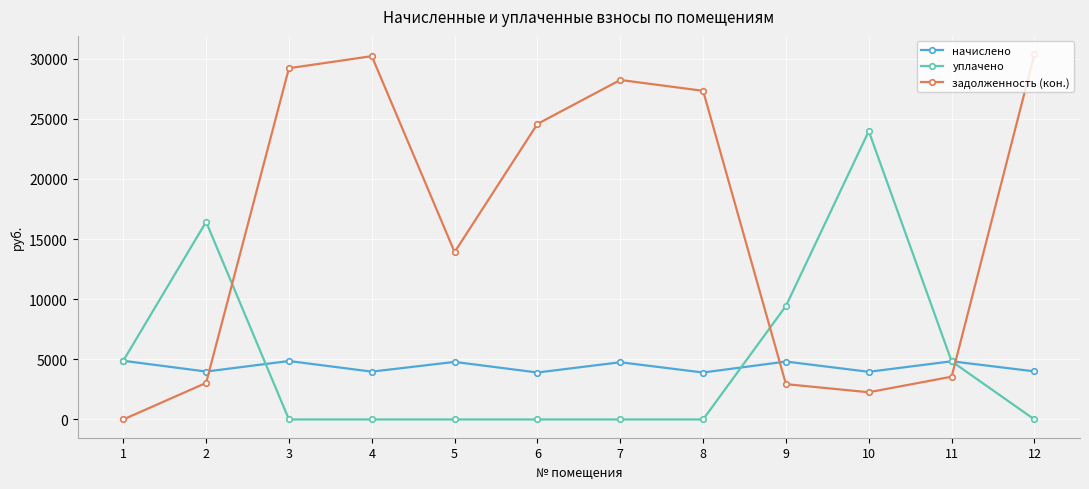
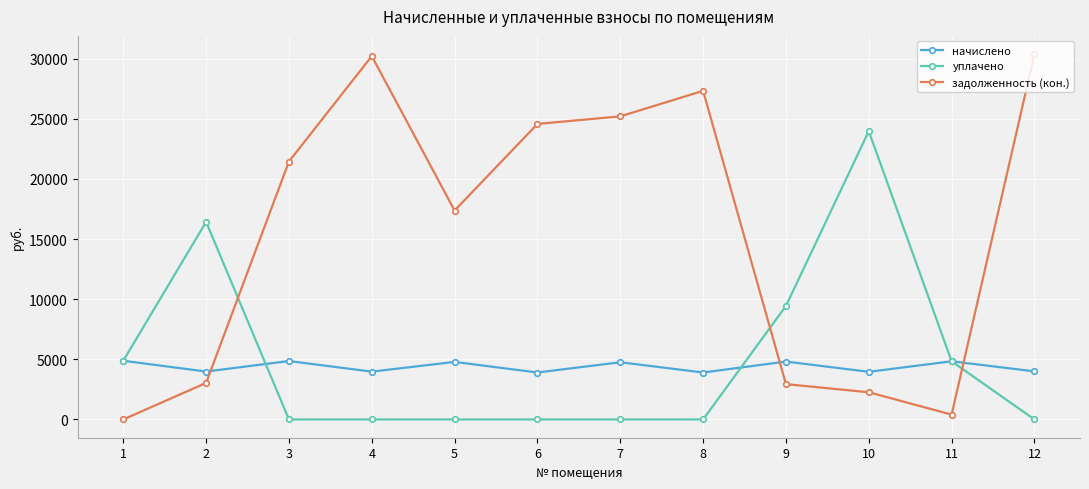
задолженность (кон.), 3: 29200 -> 21400
задолженность (кон.), 5: 13900 -> 17400
задолженность (кон.), 7: 28200 -> 25200
задолженность (кон.), 11: 3600 -> 400
